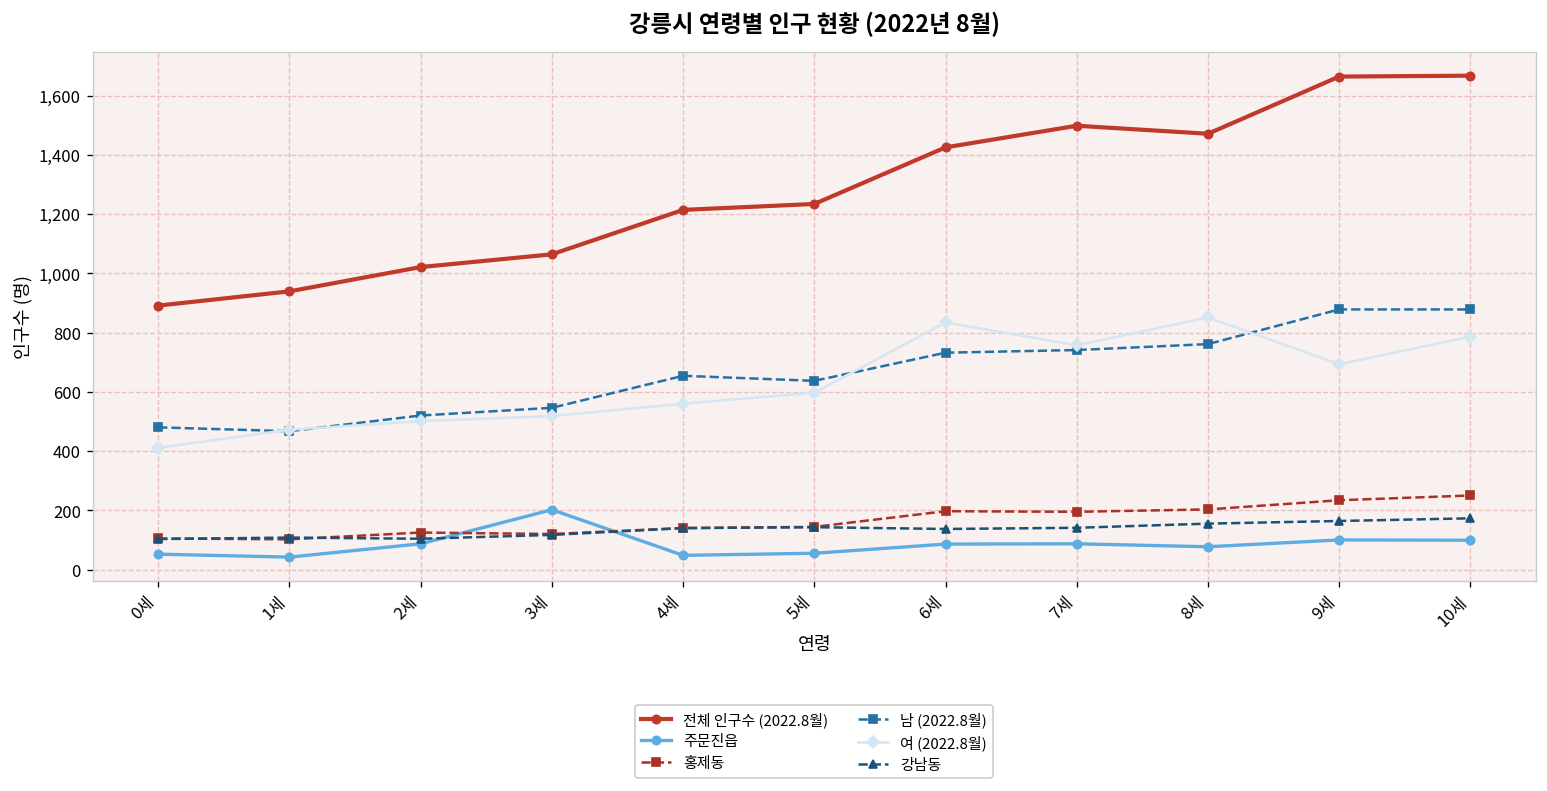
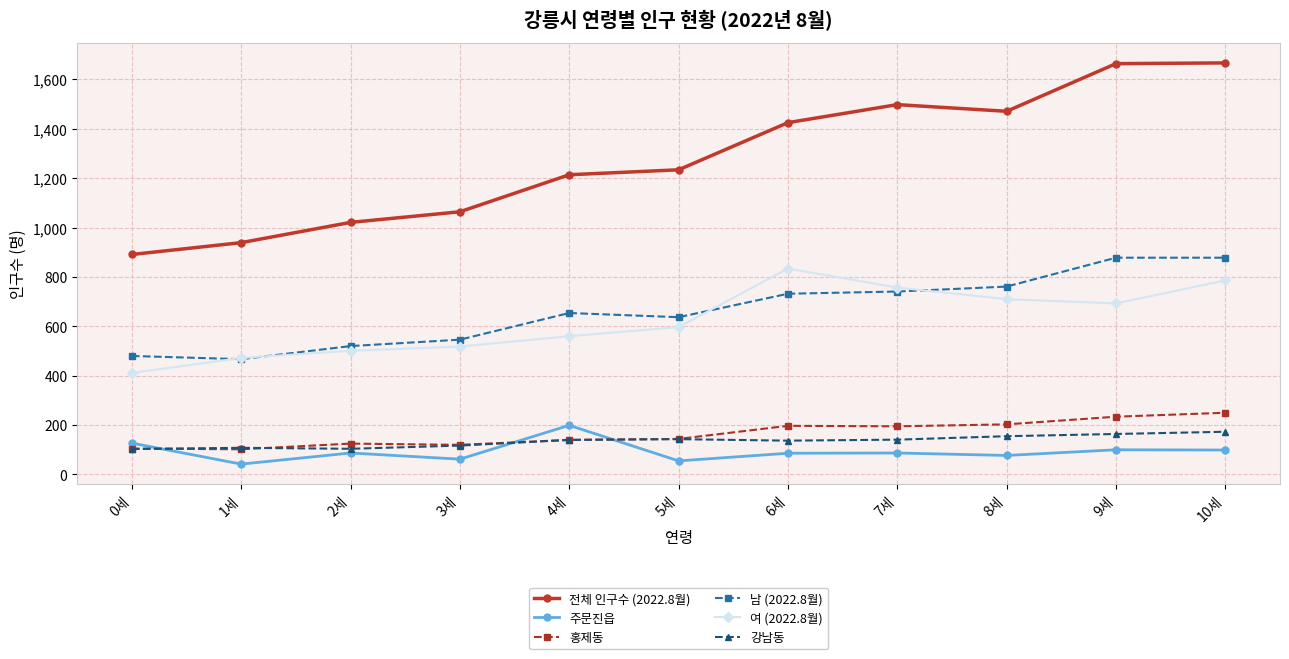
주문진읍, 0세: 50 -> 130
주문진읍, 3세: 200 -> 60
주문진읍, 4세: 50 -> 200
여 (2022.8월), 8세: 850 -> 710
